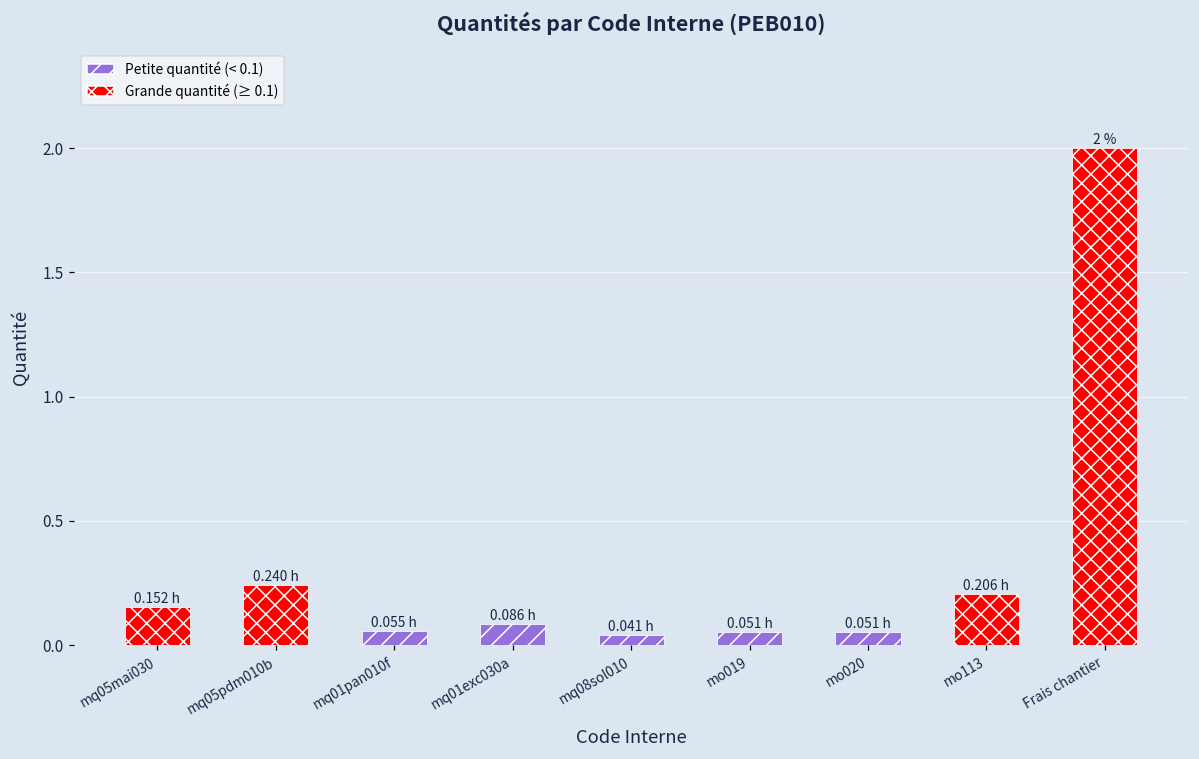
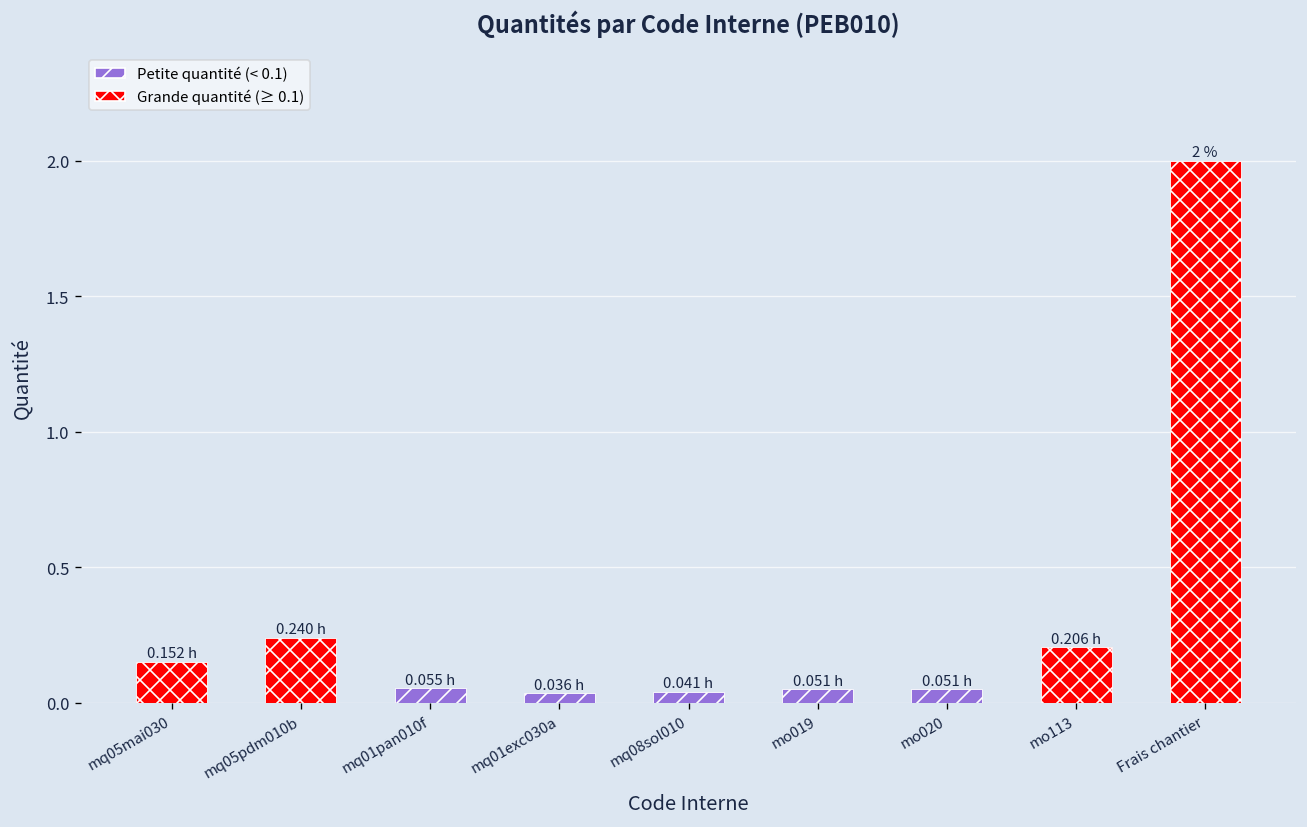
mq01exc030a: 0.086 -> 0.036
